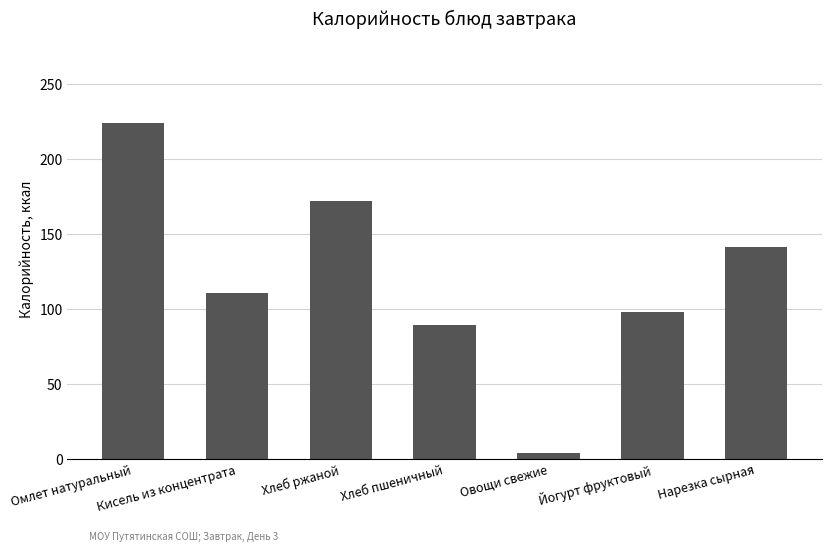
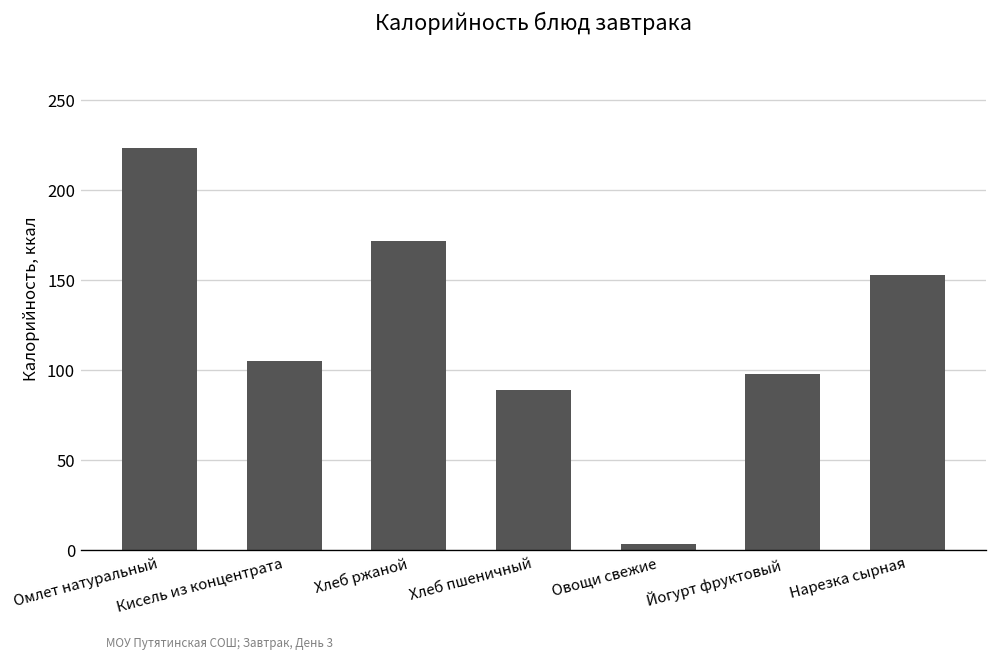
Кисель из концентрата: 110 -> 105
Нарезка сырная: 141 -> 153
